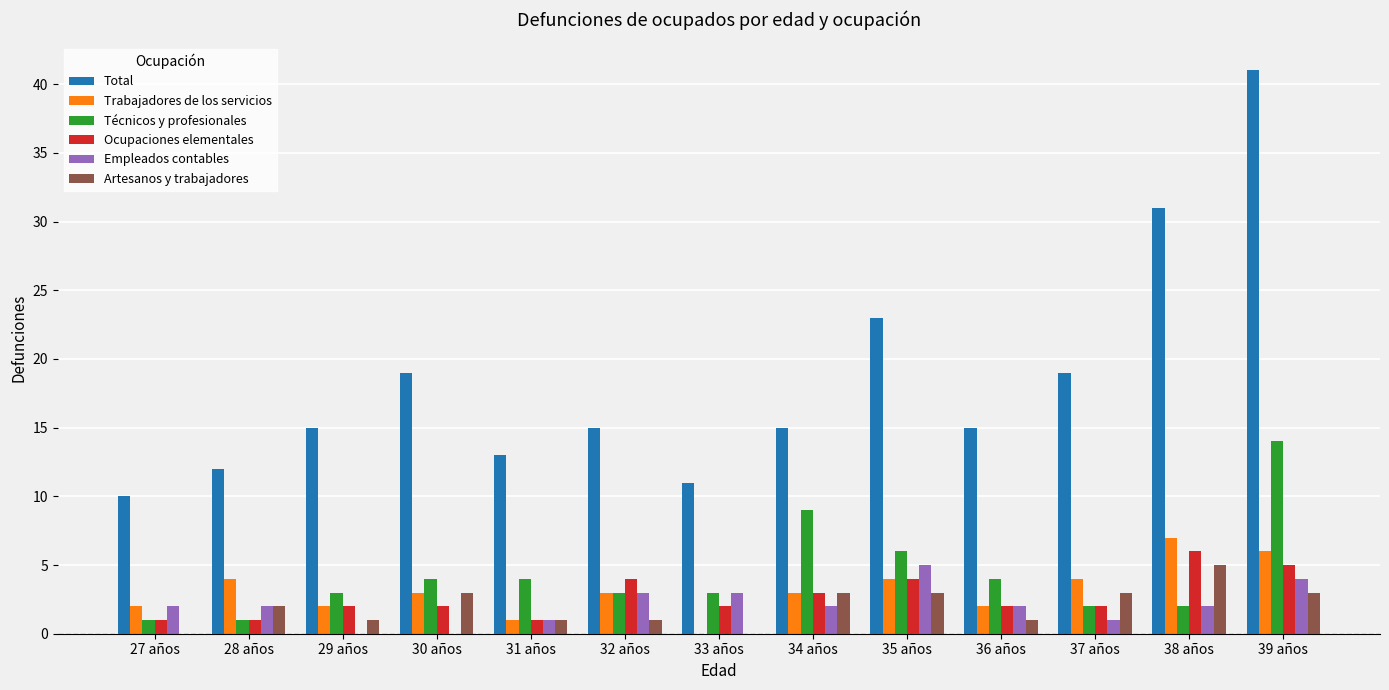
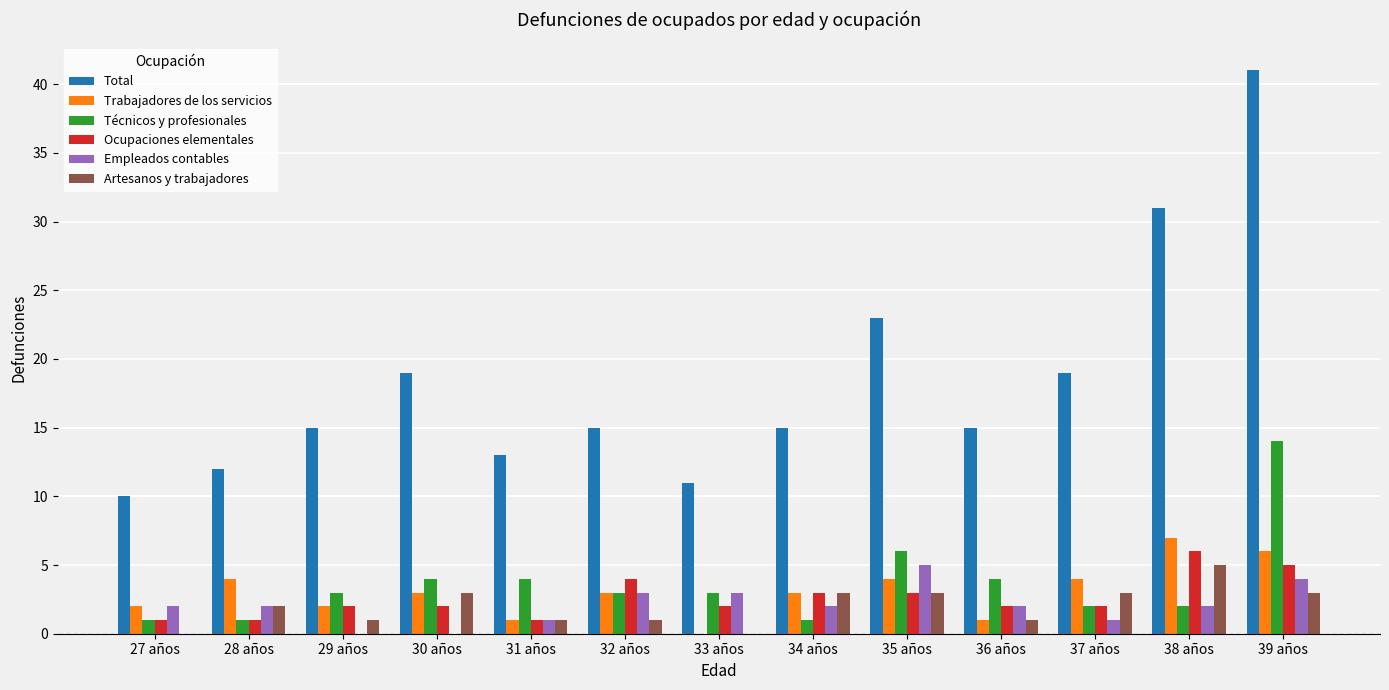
Técnicos y profesionales, 34 años: 9 -> 1
Ocupaciones elementales, 35 años: 4 -> 3
Trabajadores de los servicios, 36 años: 2 -> 1
